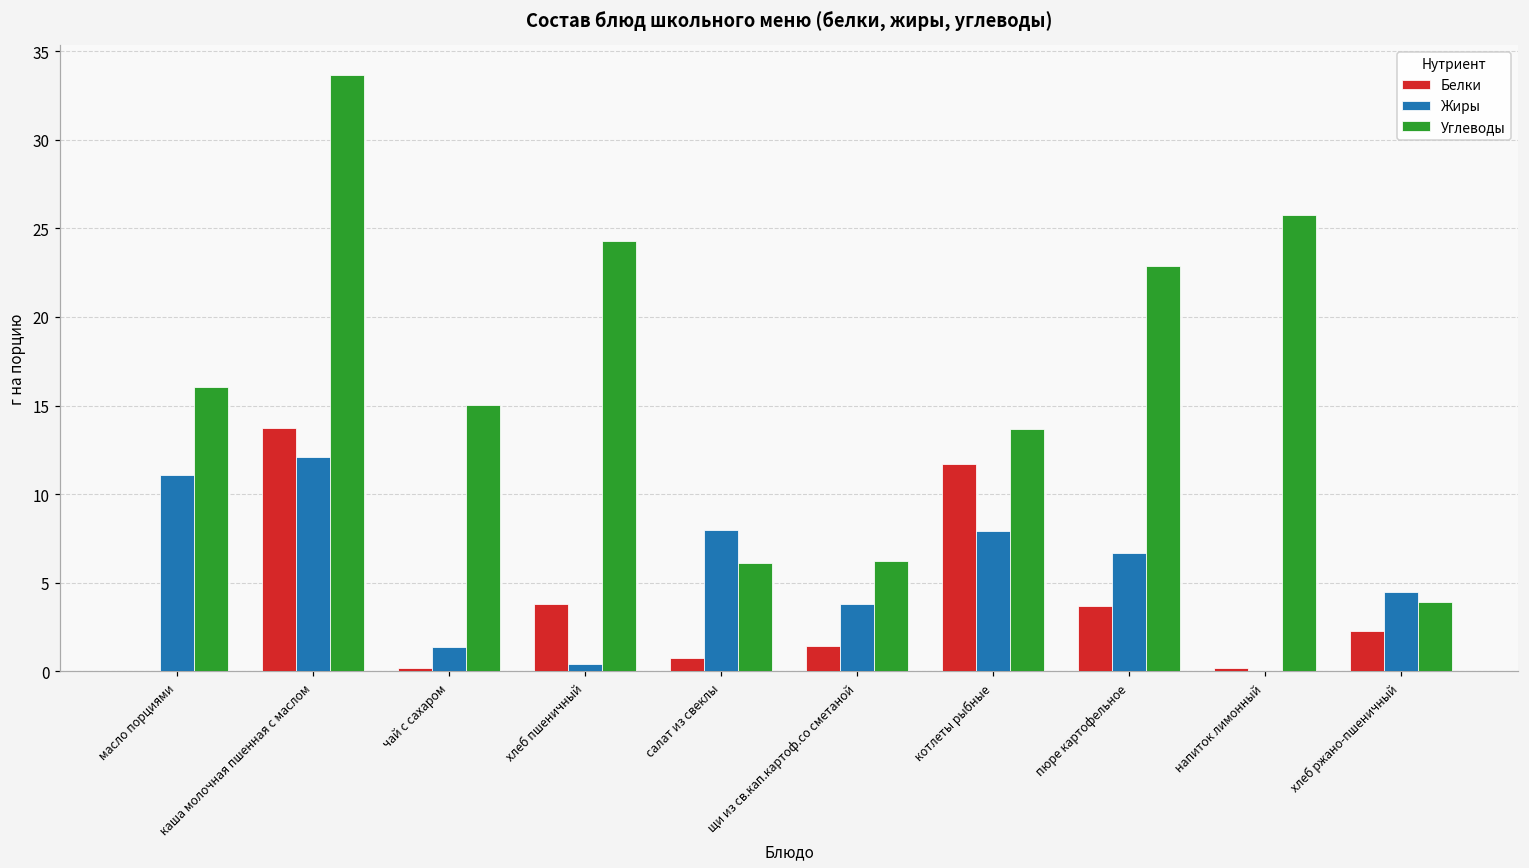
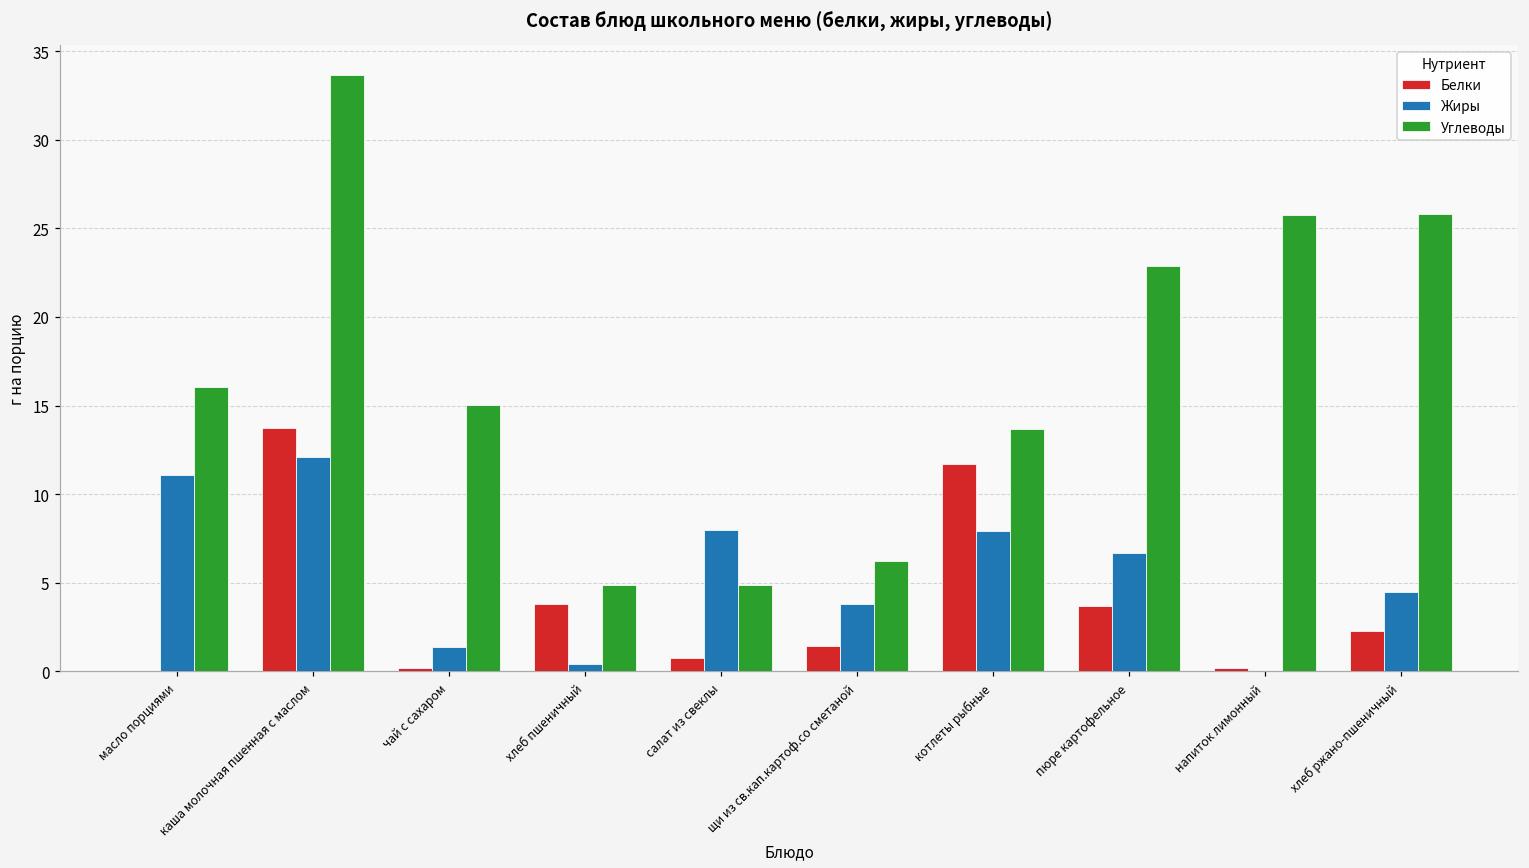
Углеводы, хлеб пшеничный: 24.3 -> 4.9
Углеводы, салат из свеклы: 6.1 -> 4.9
Углеводы, хлеб ржано-пшеничный: 3.9 -> 25.8
